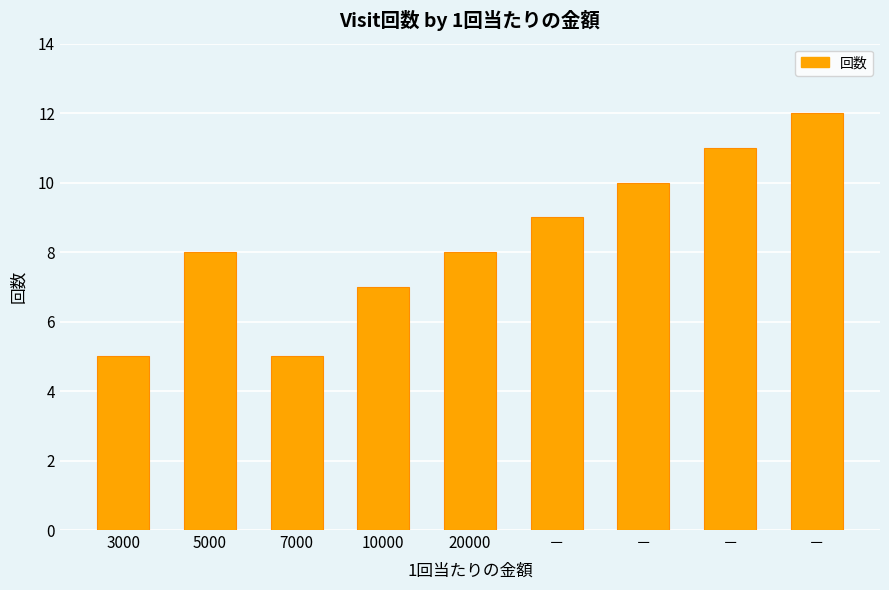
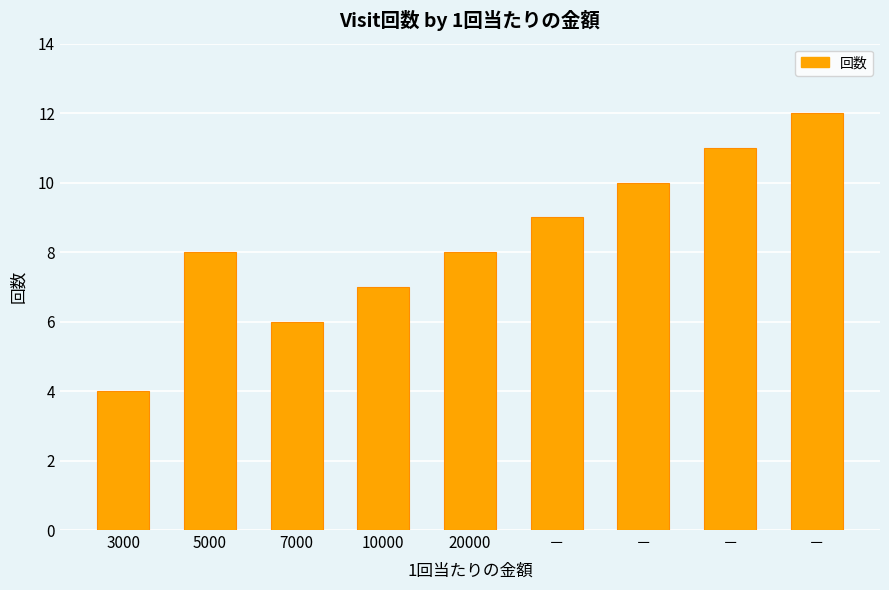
3000: 5 -> 4
7000: 5 -> 6
